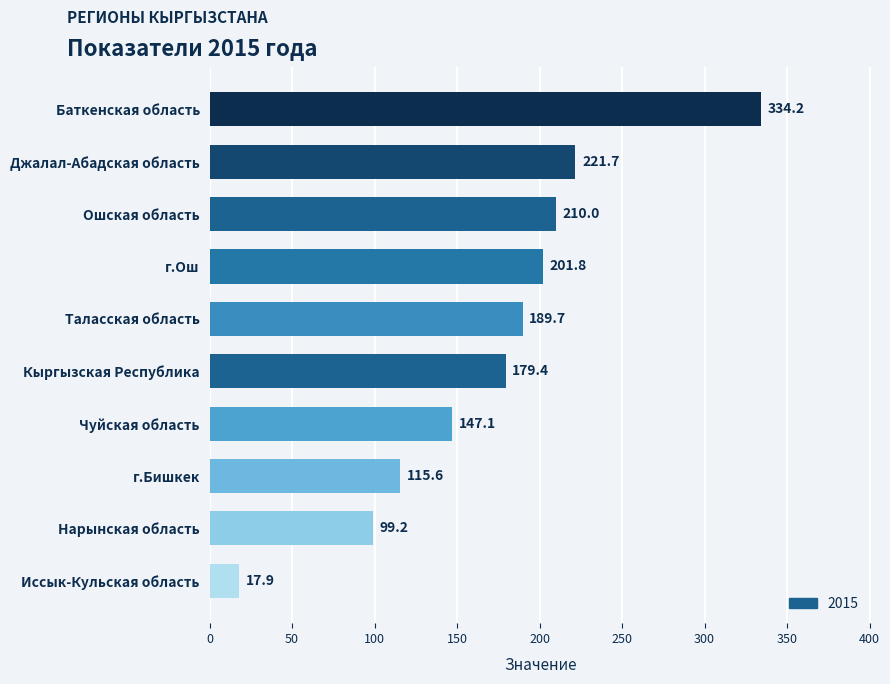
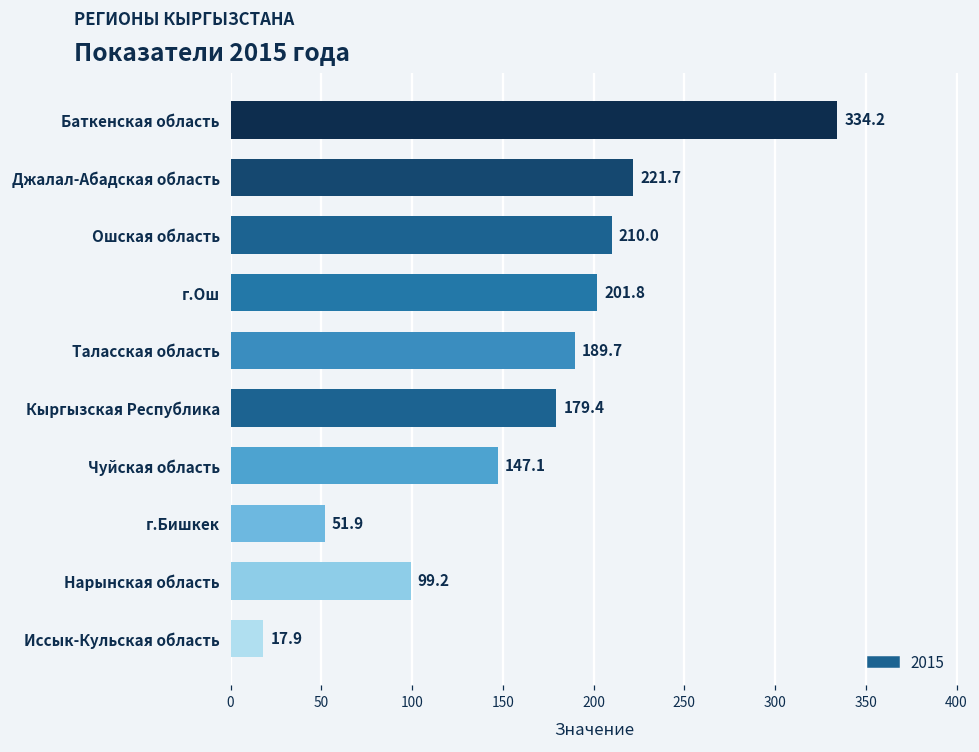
г.Бишкек: 115.6 -> 51.9
